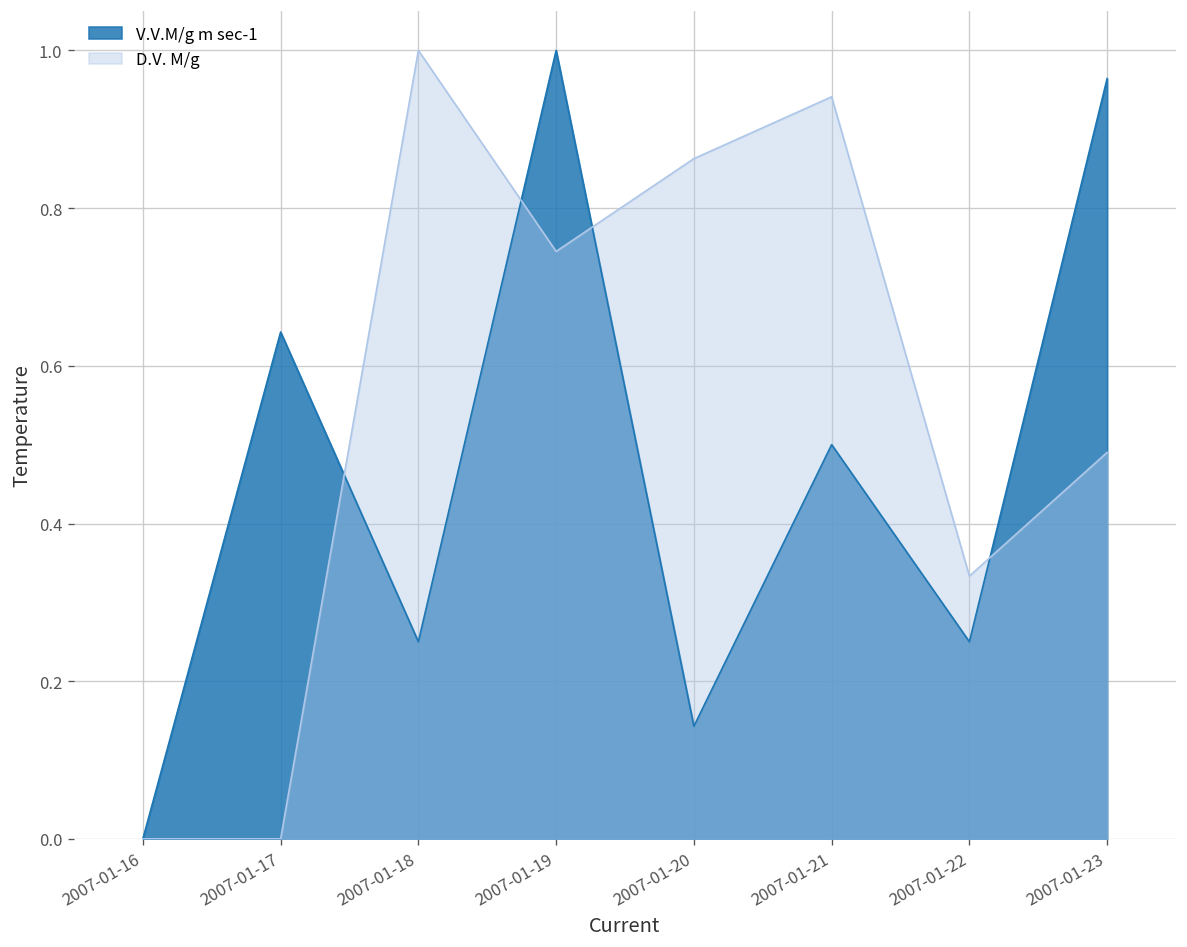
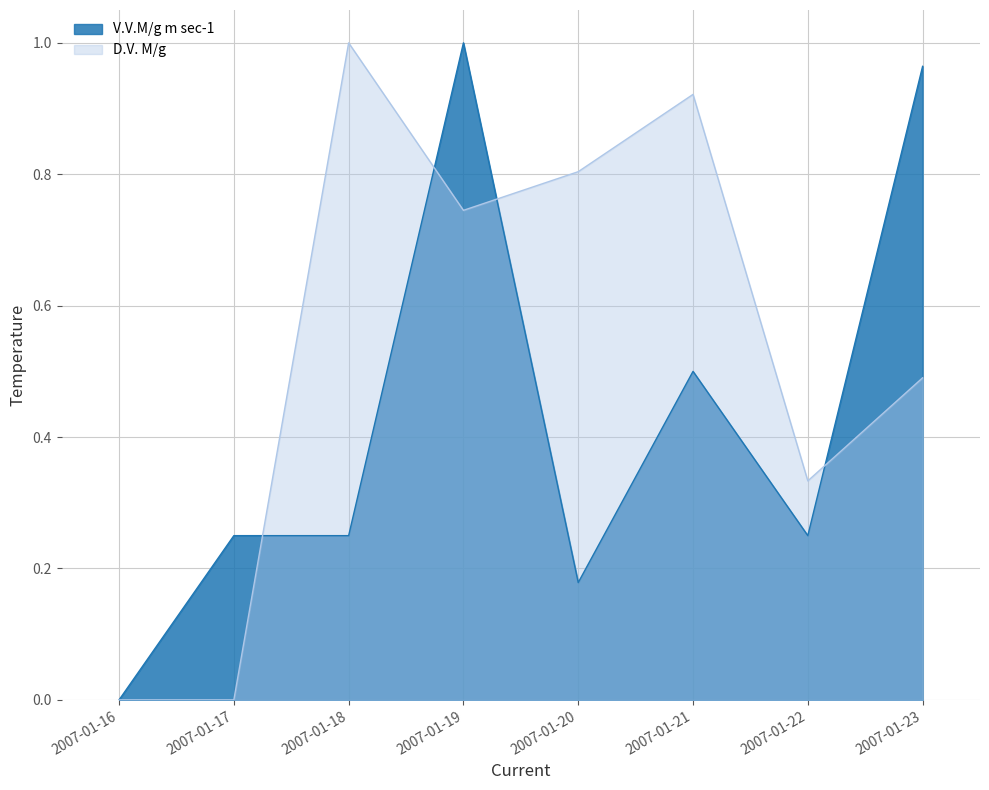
V.V.M/g m sec-1, 2007-01-17: 0.64 -> 0.25
V.V.M/g m sec-1, 2007-01-20: 0.14 -> 0.18
D.V. M/g, 2007-01-20: 0.86 -> 0.80
D.V. M/g, 2007-01-21: 0.94 -> 0.92
